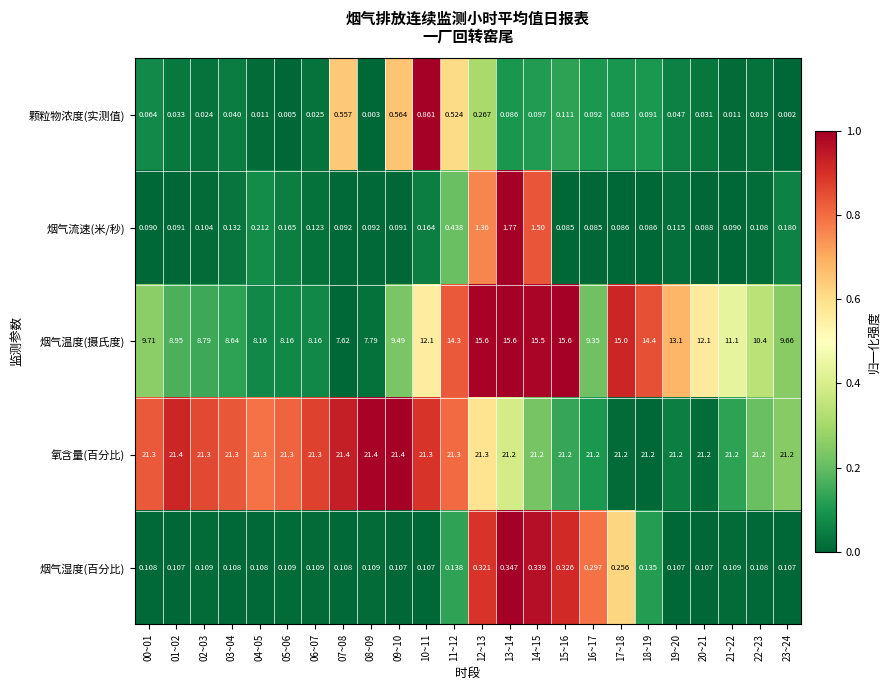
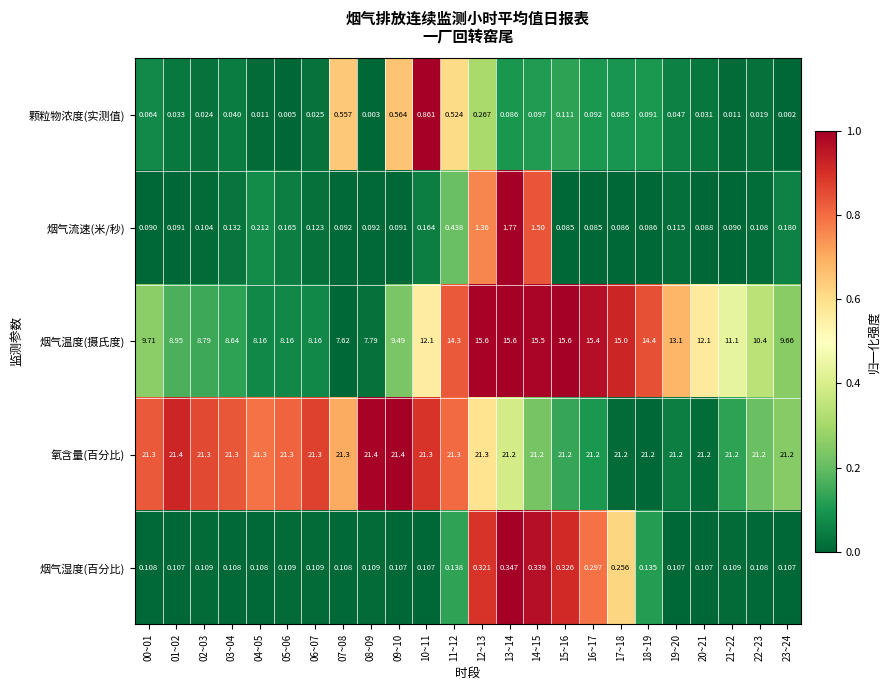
烟气温度(摄氏度), 16~17: 9.35 -> 15.4
氧含量(百分比), 07~08: 21.4 -> 21.3
